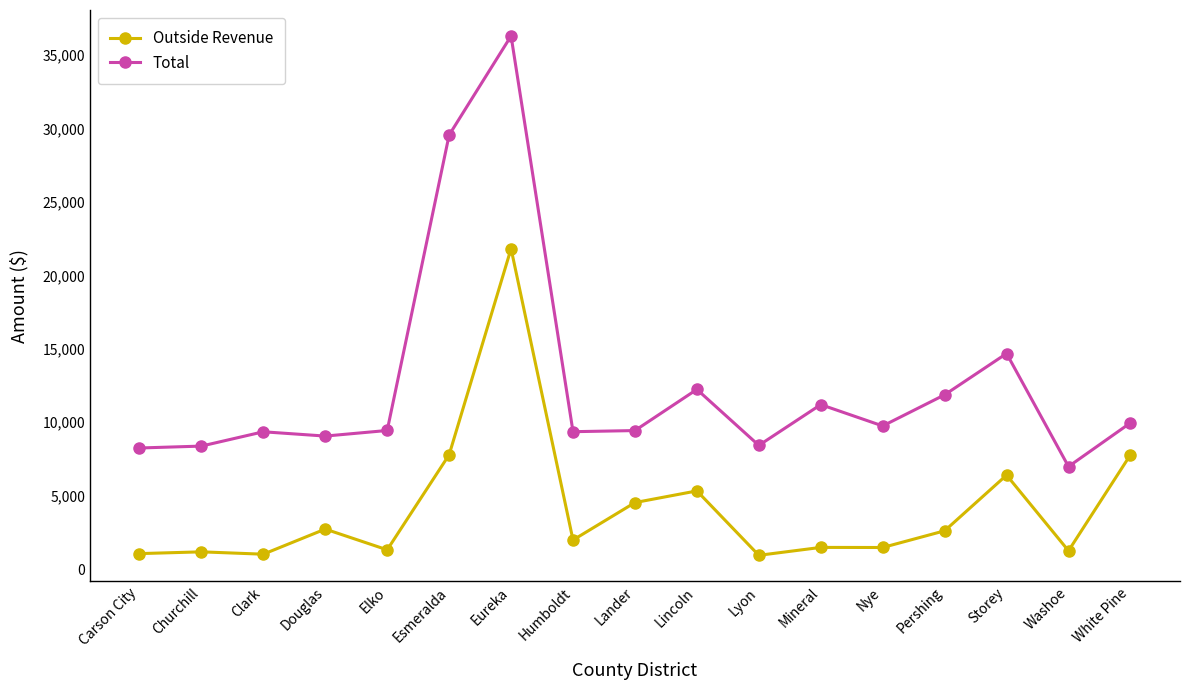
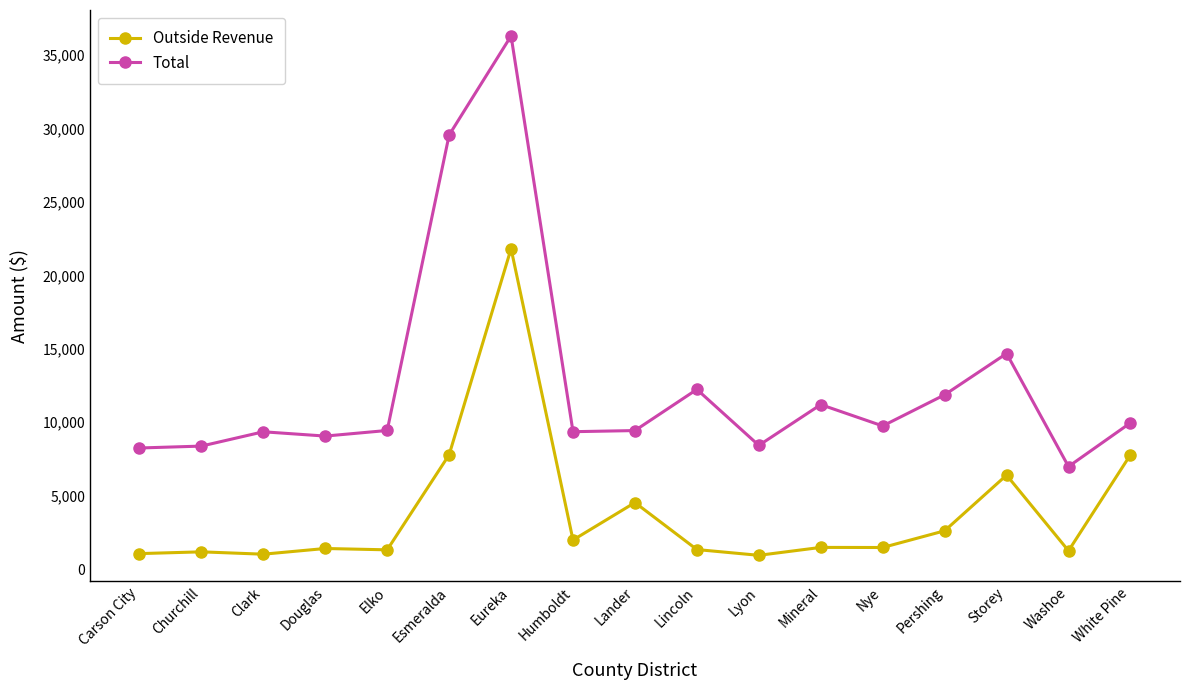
Outside Revenue, Douglas: 2,700 -> 1,400
Outside Revenue, Lincoln: 5,300 -> 1,300
